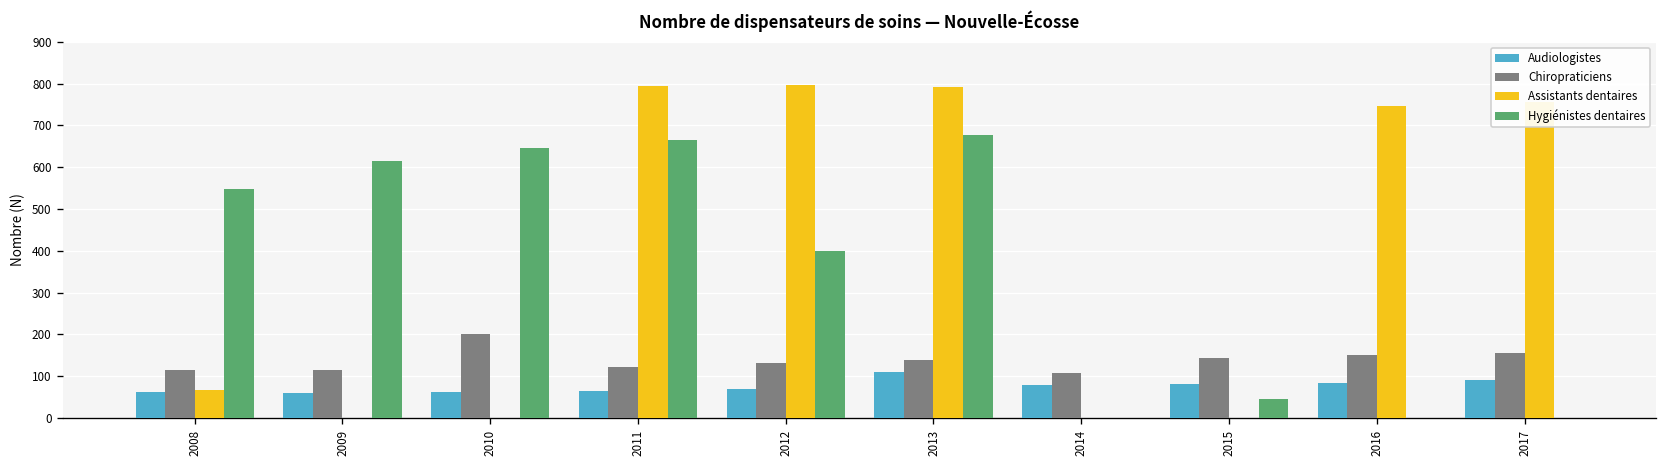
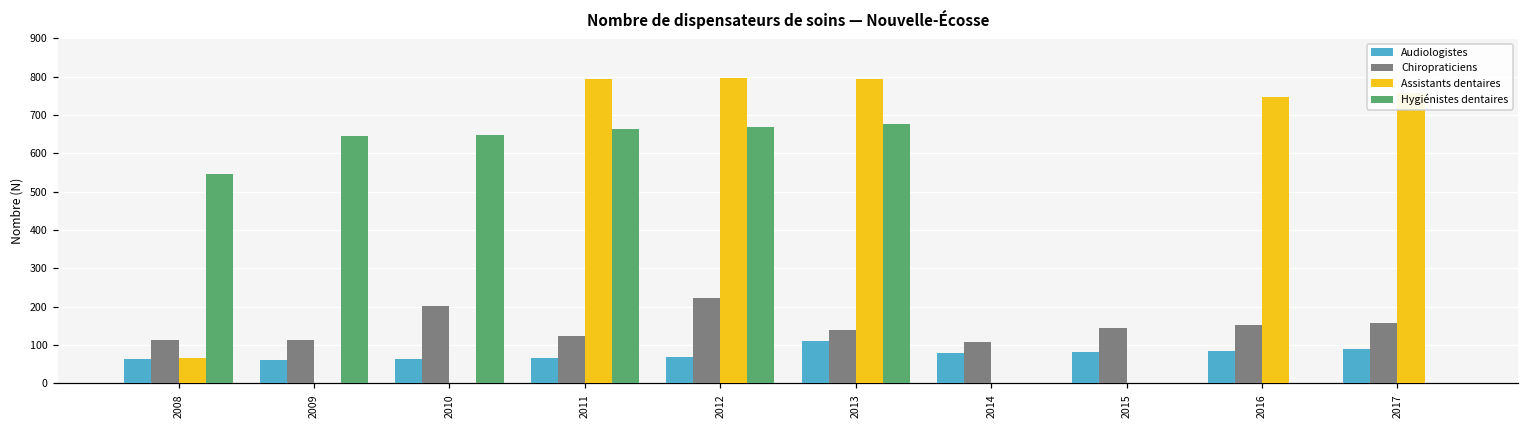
Hygiénistes dentaires, 2009: 620 -> 640
Chiropraticiens, 2012: 130 -> 220
Hygiénistes dentaires, 2012: 400 -> 670
Hygiénistes dentaires, 2015: 50 -> 0
